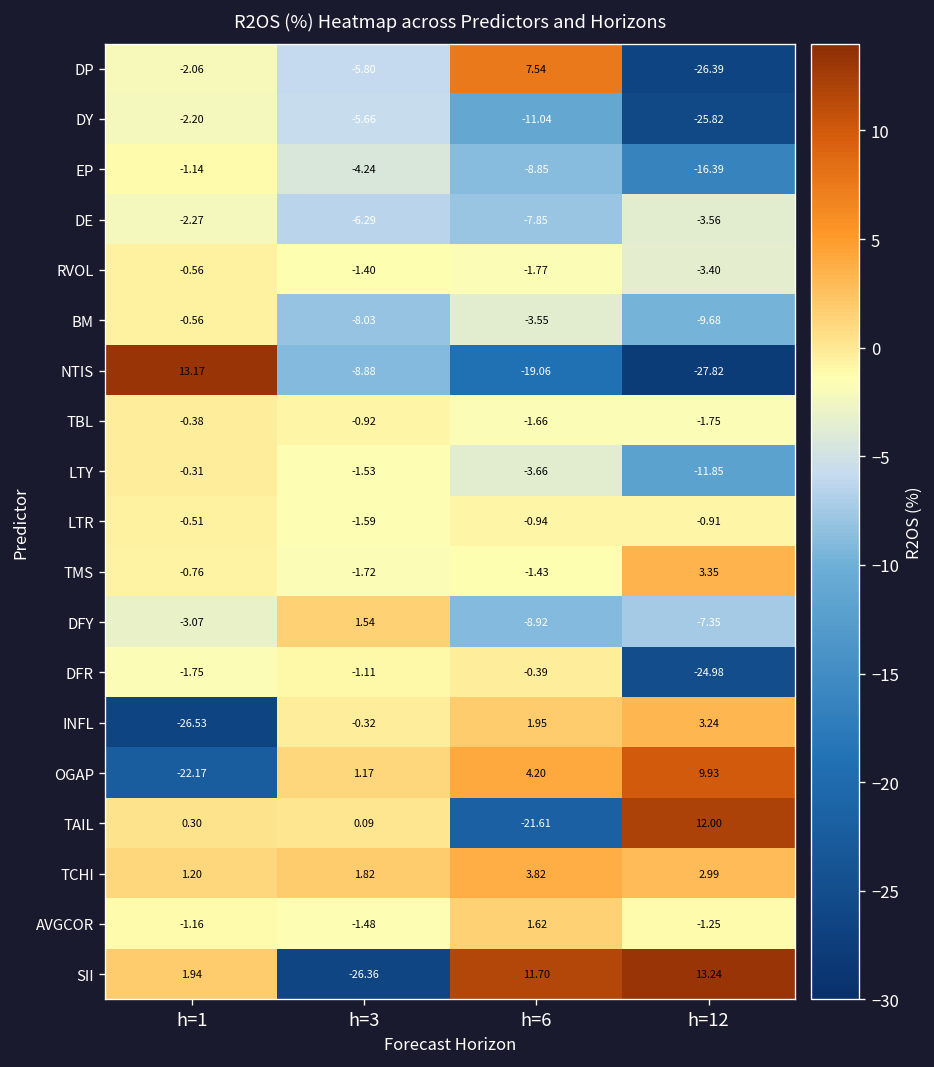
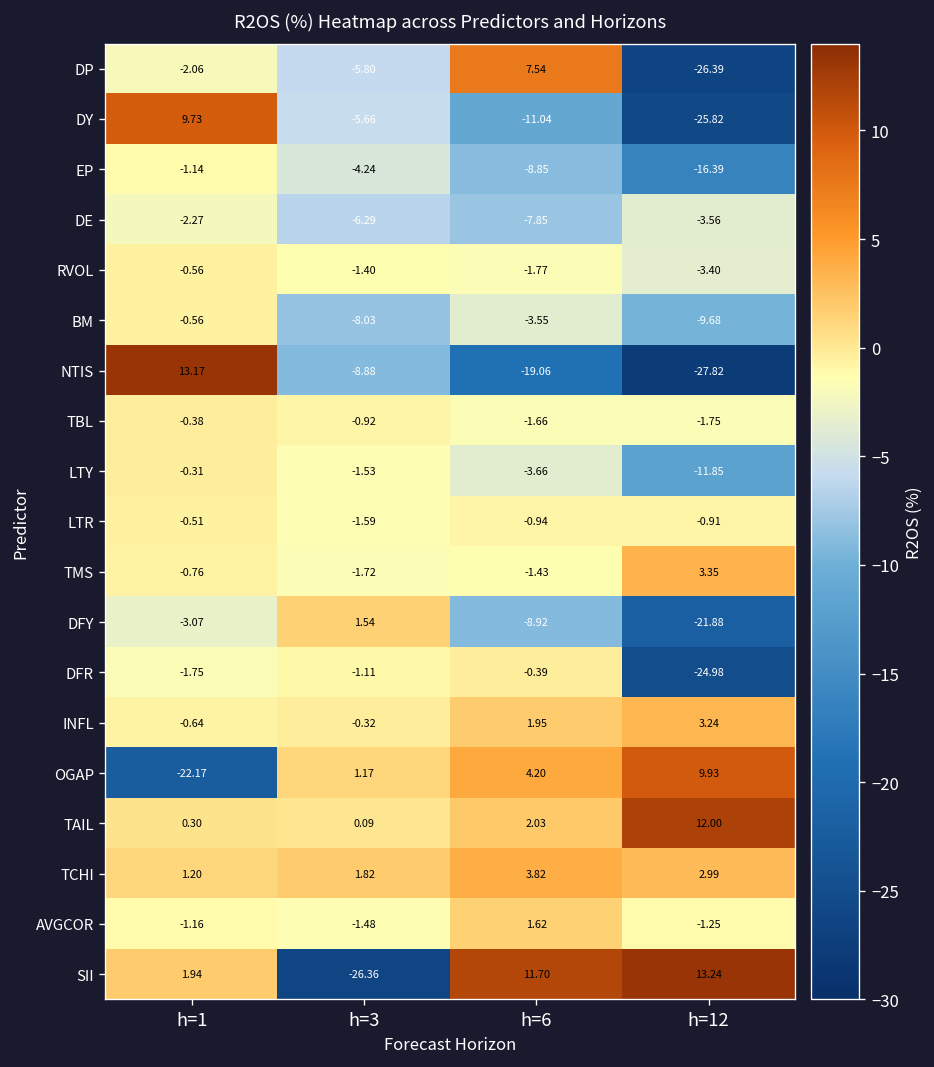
DY, h=1: -2.20 -> 9.73
DFY, h=12: -7.35 -> -21.88
INFL, h=1: -26.53 -> -0.64
TAIL, h=6: -21.61 -> 2.03
